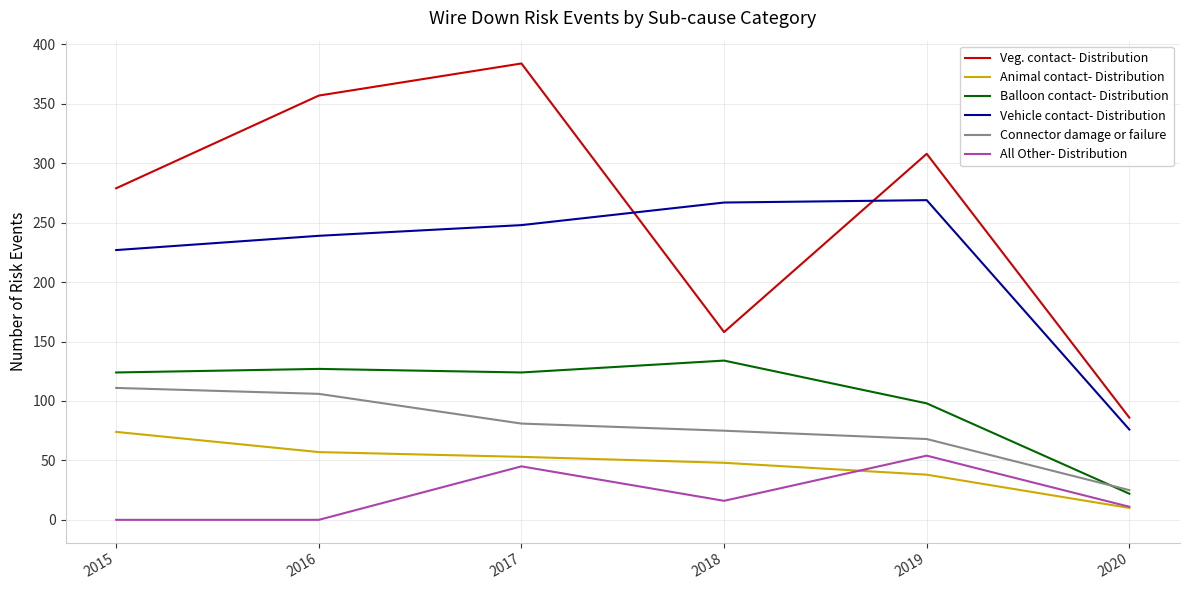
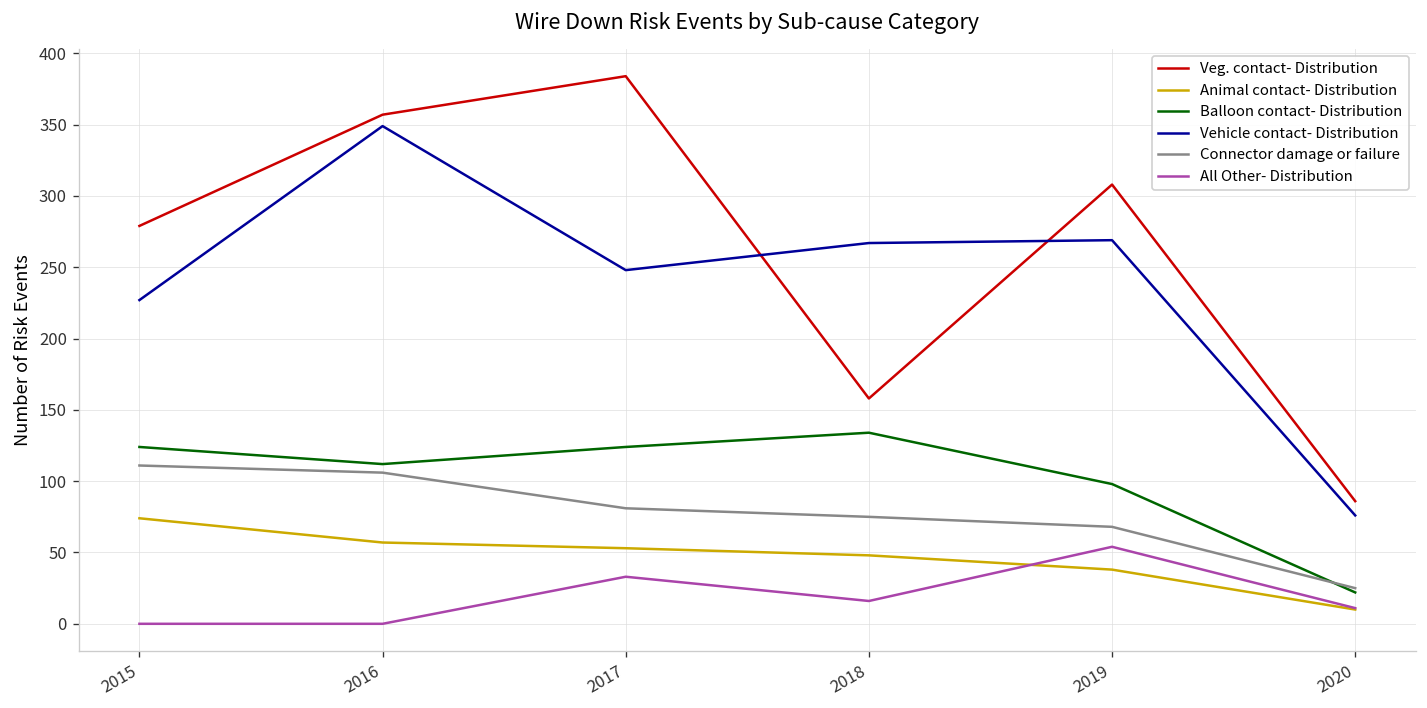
Balloon contact- Distribution, 2016: 127 -> 112
Vehicle contact- Distribution, 2016: 239 -> 349
All Other- Distribution, 2017: 45 -> 33
